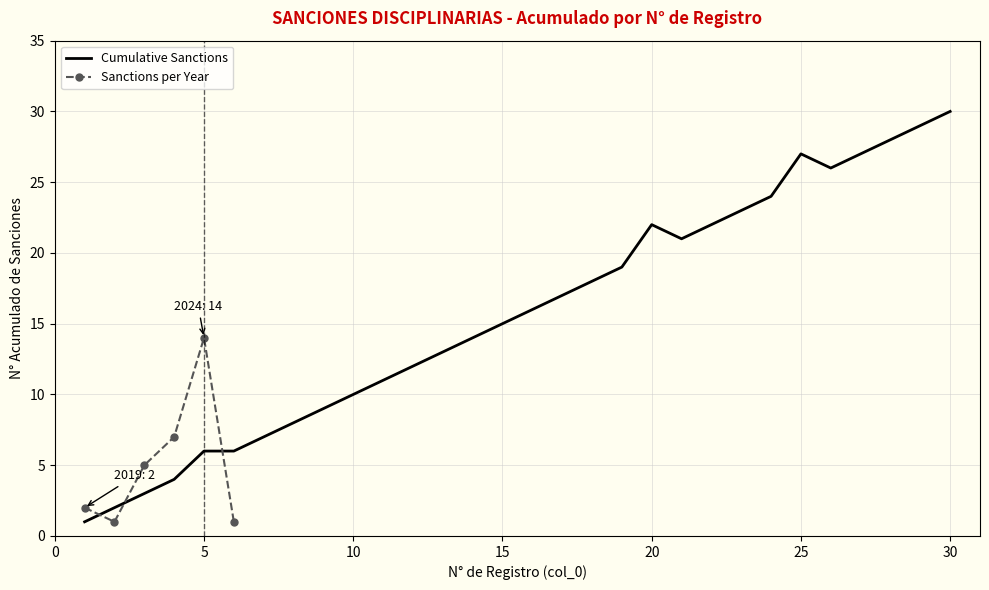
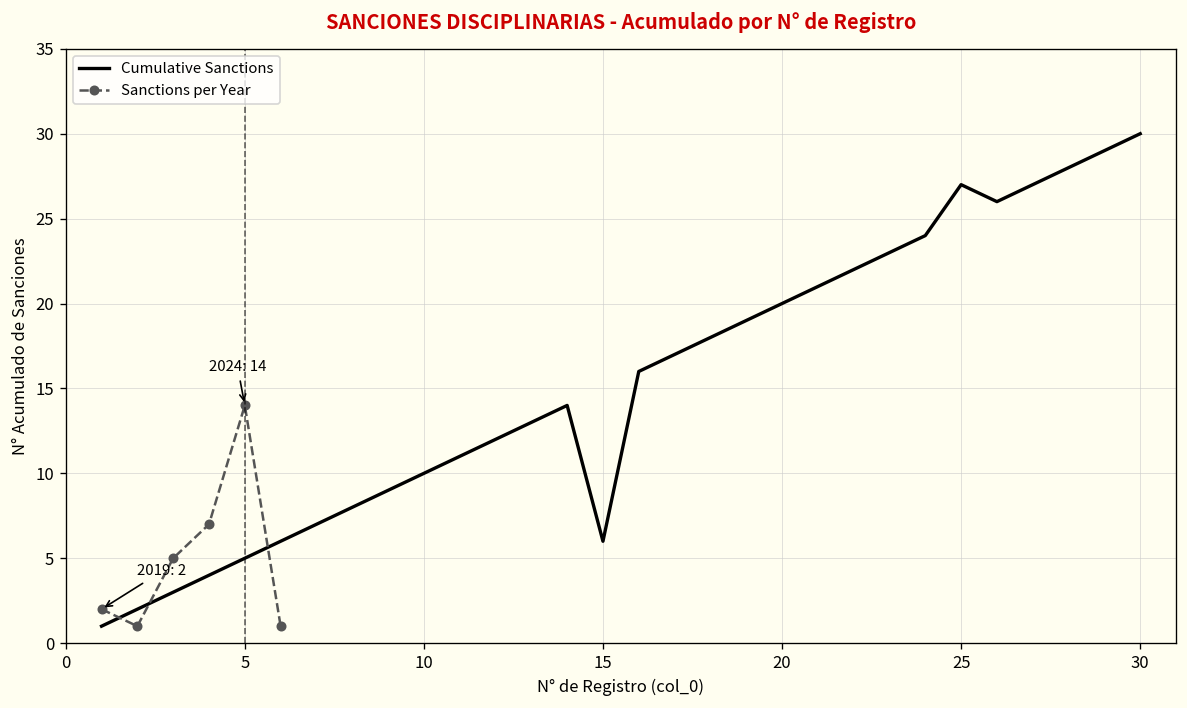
Cumulative Sanctions, 5: 6 -> 5
Cumulative Sanctions, 15: 15 -> 6
Cumulative Sanctions, 20: 22 -> 20
